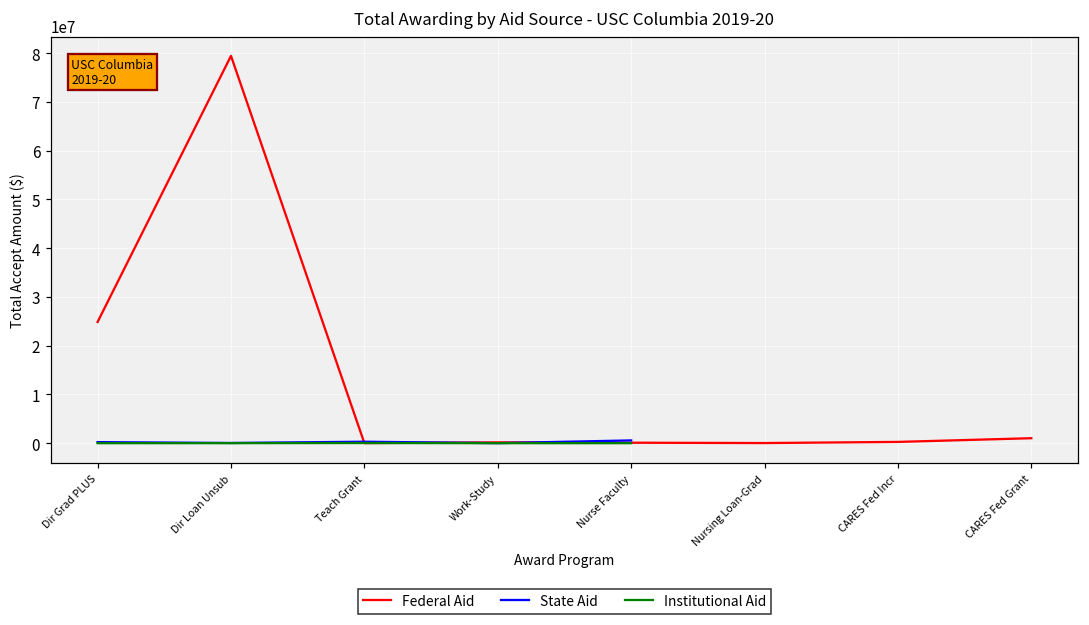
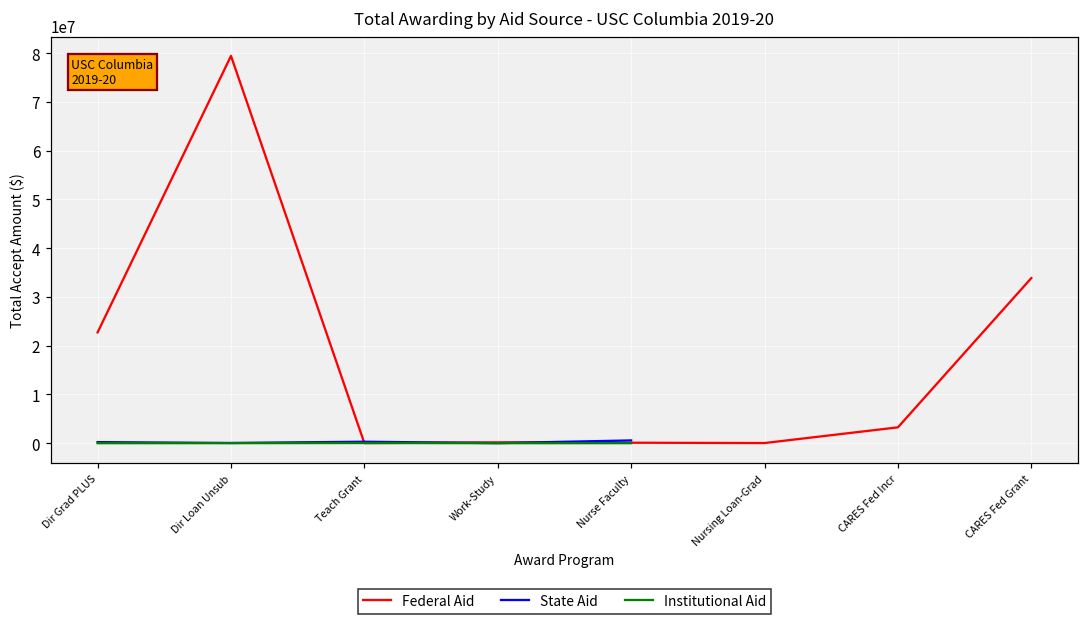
Federal Aid, Dir Grad PLUS: 25000000 -> 23000000
Federal Aid, CARES Fed Incr: 0 -> 3000000
Federal Aid, CARES Fed Grant: 1000000 -> 34000000
